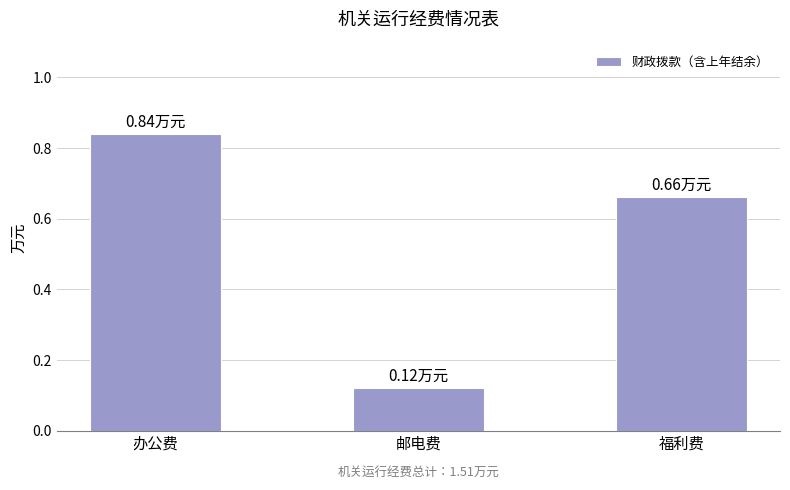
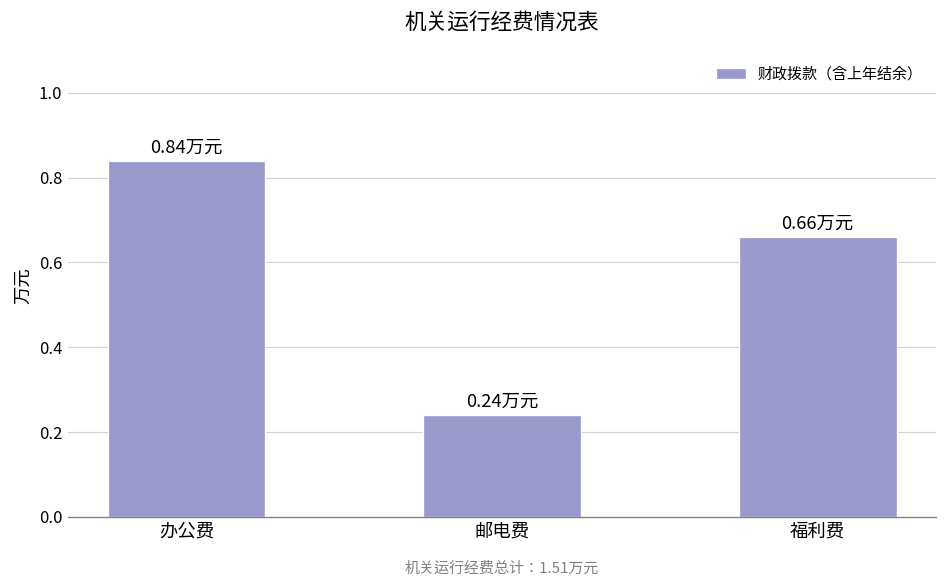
邮电费: 0.12 -> 0.24
